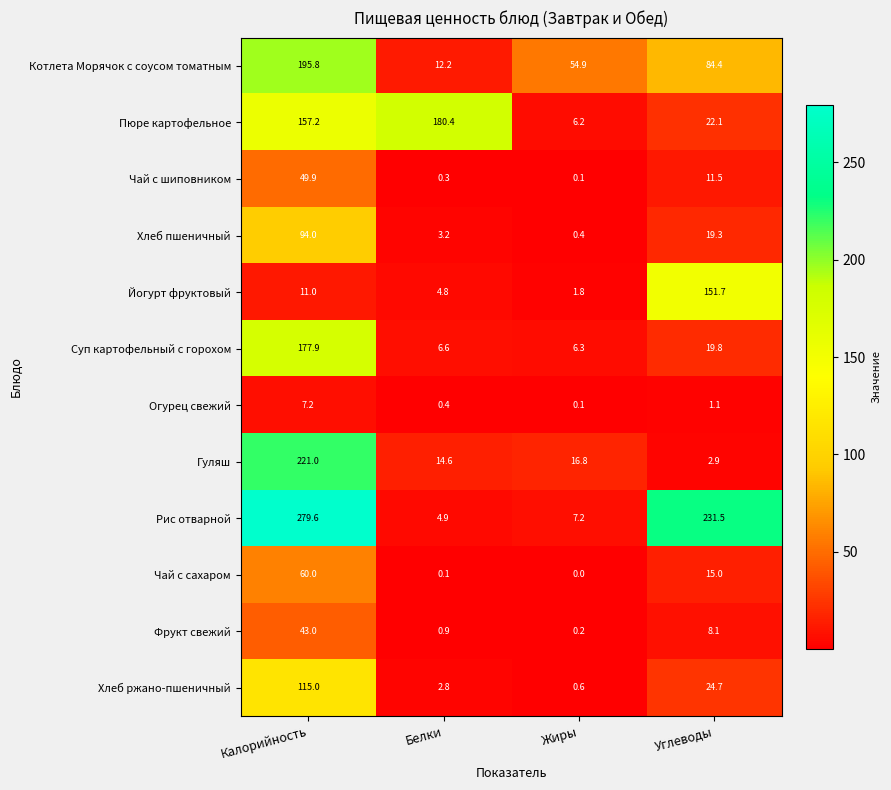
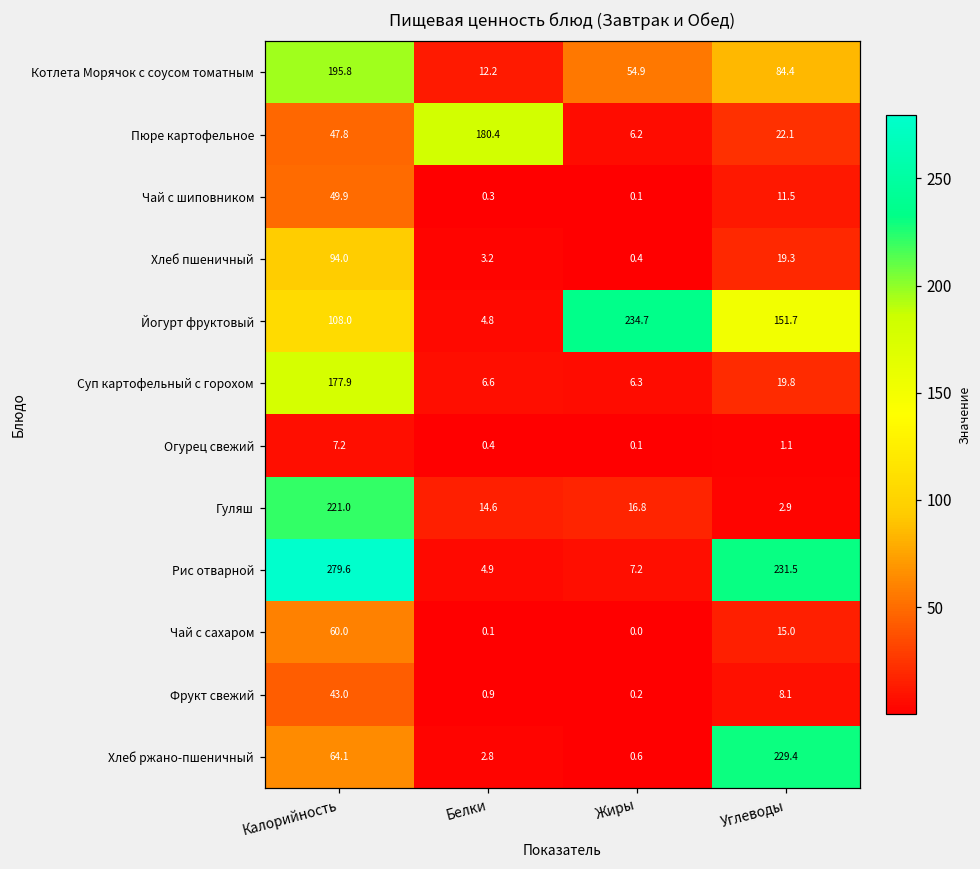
Пюре картофельное, Калорийность: 157.2 -> 47.8
Йогурт фруктовый, Калорийность: 11.0 -> 108.0
Йогурт фруктовый, Жиры: 1.8 -> 234.7
Хлеб ржано-пшеничный, Калорийность: 115.0 -> 64.1
Хлеб ржано-пшеничный, Углеводы: 24.7 -> 229.4
